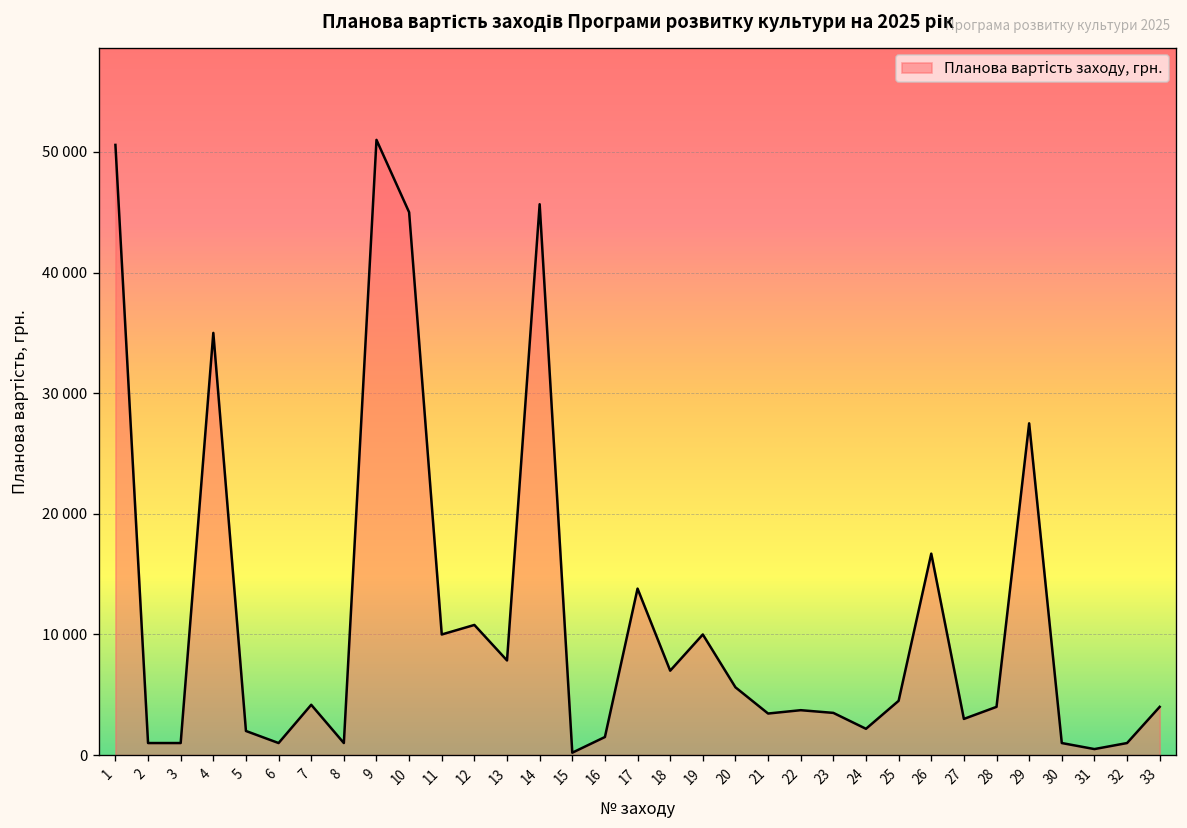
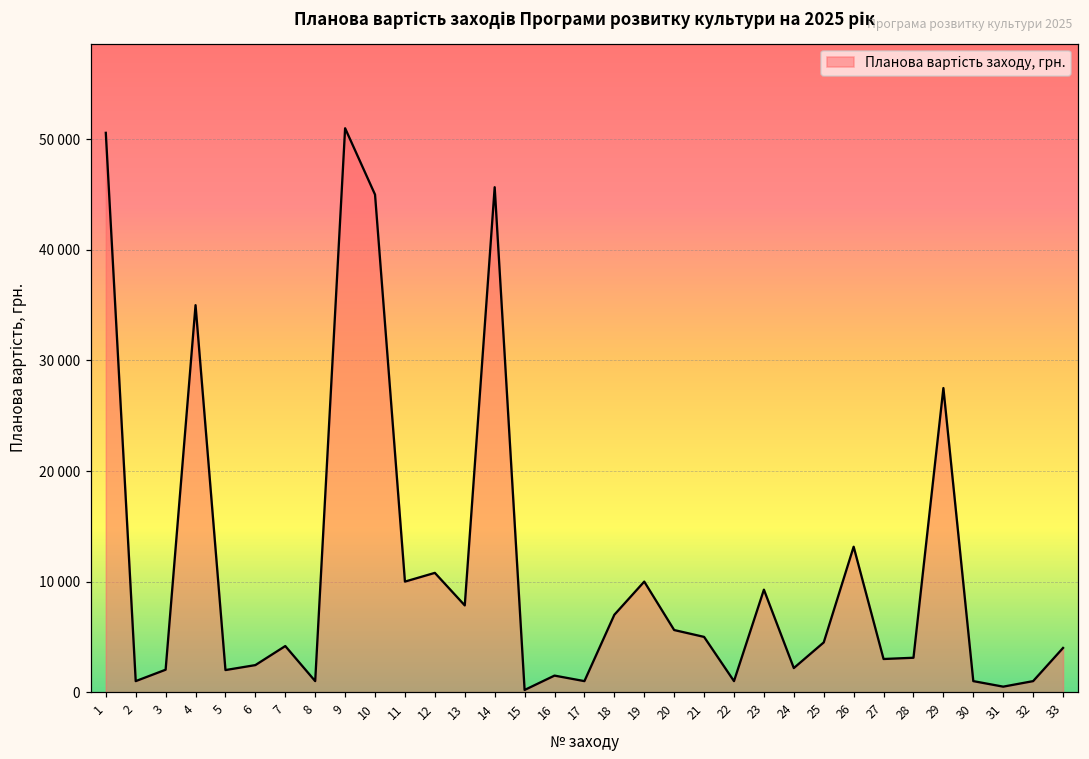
3: 1000 -> 2000
6: 1000 -> 2400
17: 13800 -> 1000
21: 3400 -> 5000
22: 3700 -> 1000
23: 3500 -> 9300
26: 16700 -> 13200
28: 4000 -> 3100
